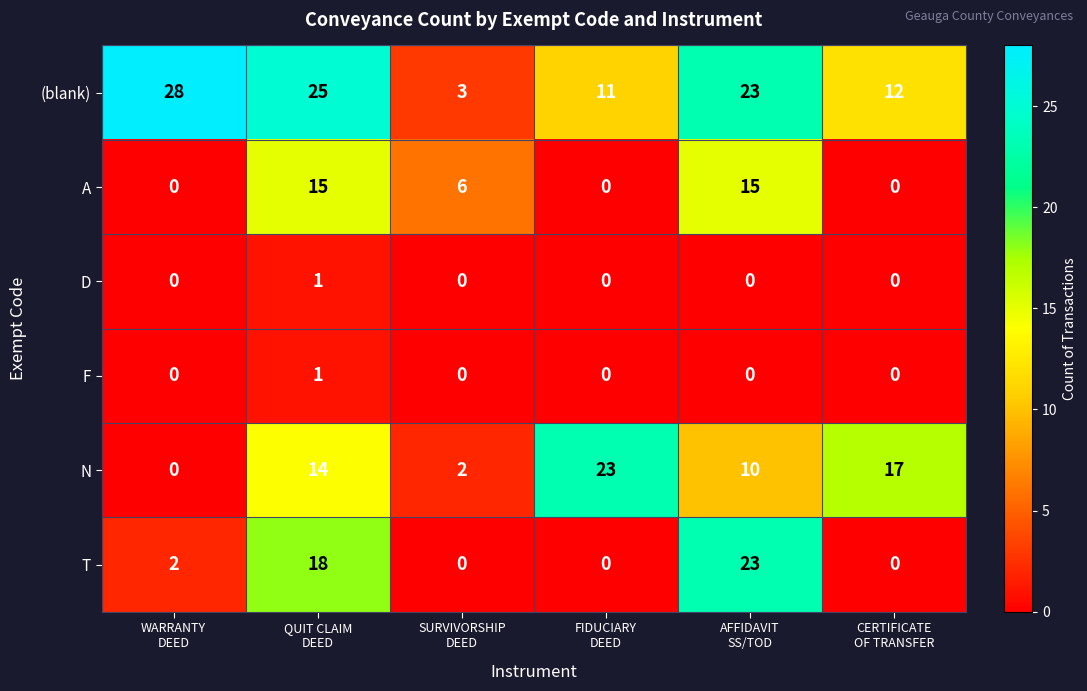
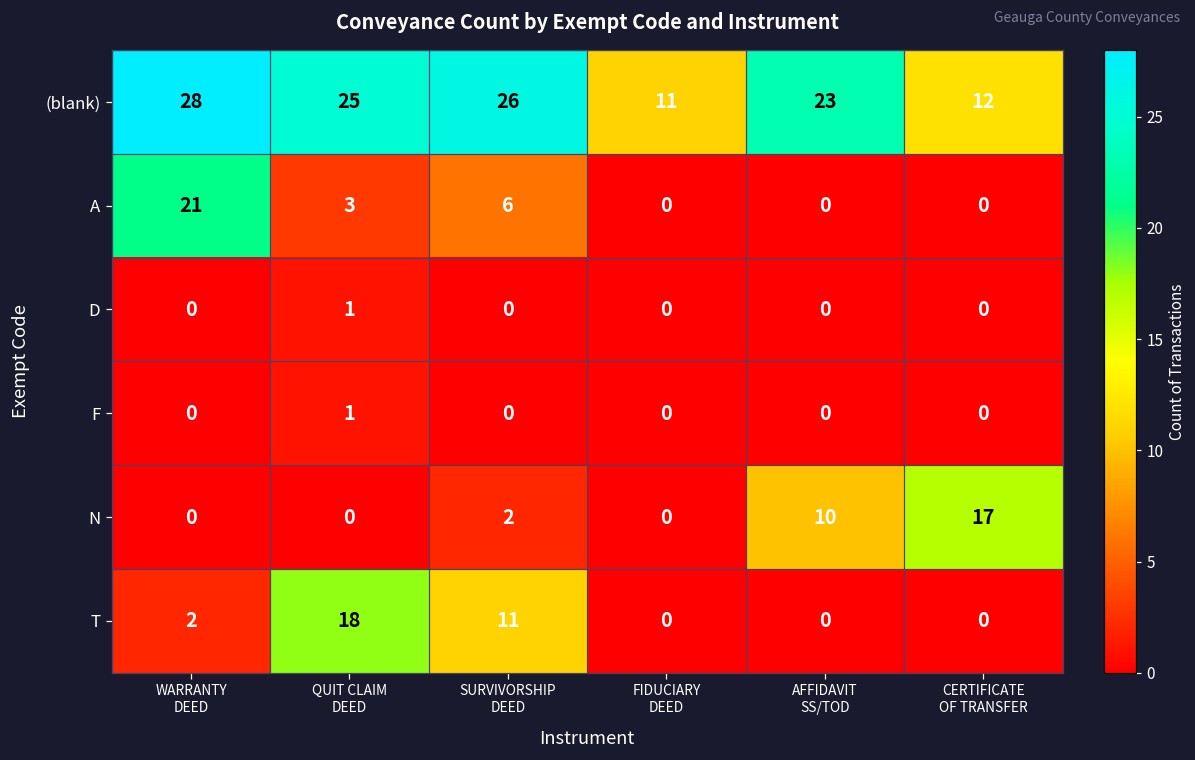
(blank), SURVIVORSHIP DEED: 3 -> 26
A, WARRANTY DEED: 0 -> 21
A, QUIT CLAIM DEED: 15 -> 3
A, AFFIDAVIT SS/TOD: 15 -> 0
N, QUIT CLAIM DEED: 14 -> 0
N, FIDUCIARY DEED: 23 -> 0
T, SURVIVORSHIP DEED: 0 -> 11
T, AFFIDAVIT SS/TOD: 23 -> 0
